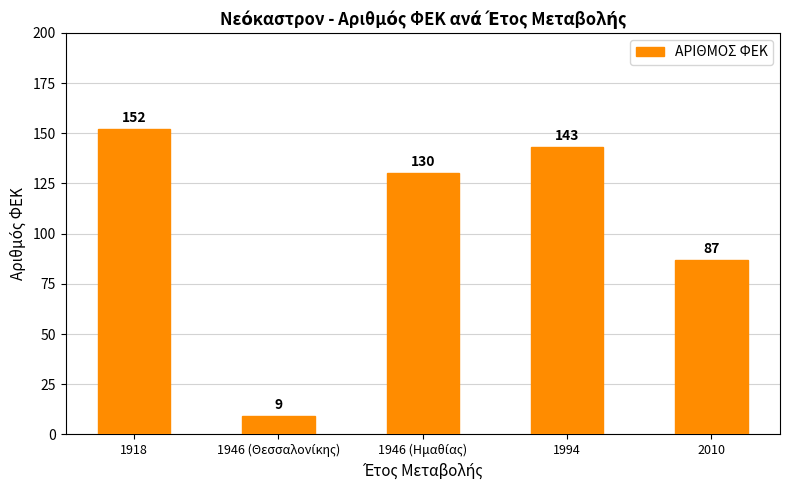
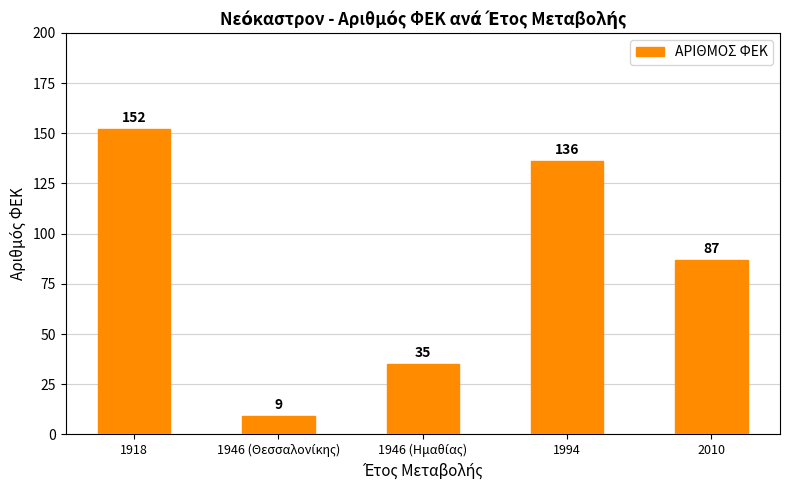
1946 (Ημαθίας): 130 -> 35
1994: 143 -> 136
